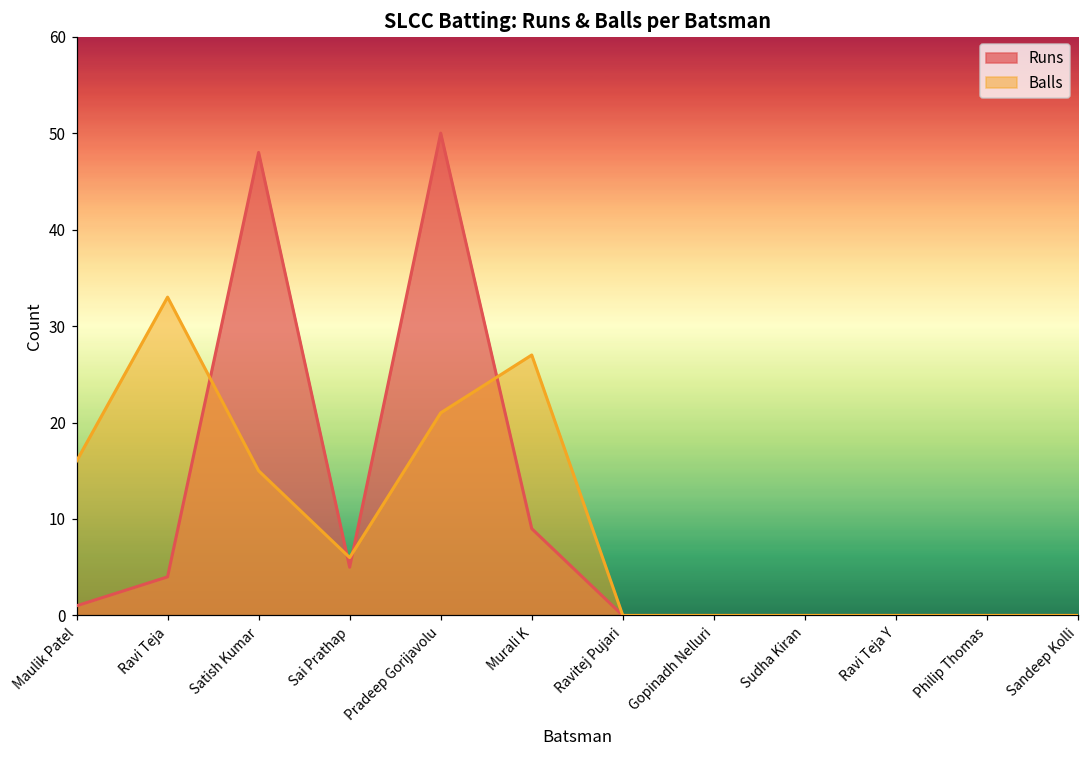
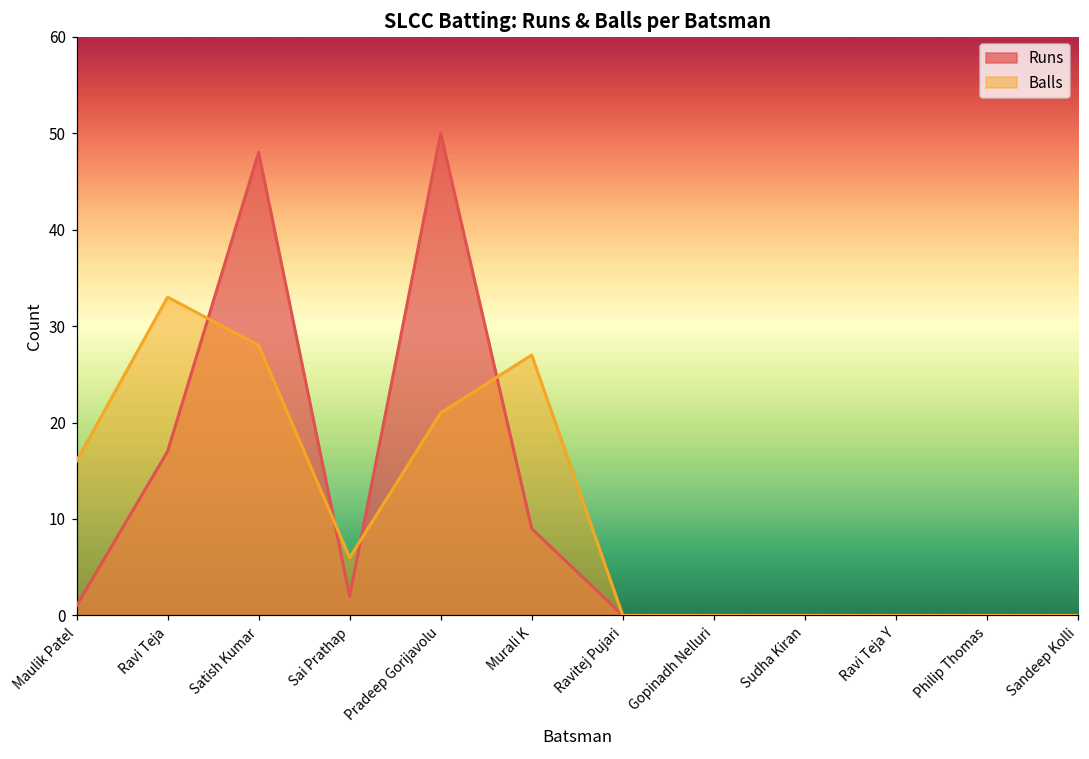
Runs, Ravi Teja: 4 -> 17
Balls, Satish Kumar: 15 -> 28
Runs, Sai Prathap: 5 -> 2
